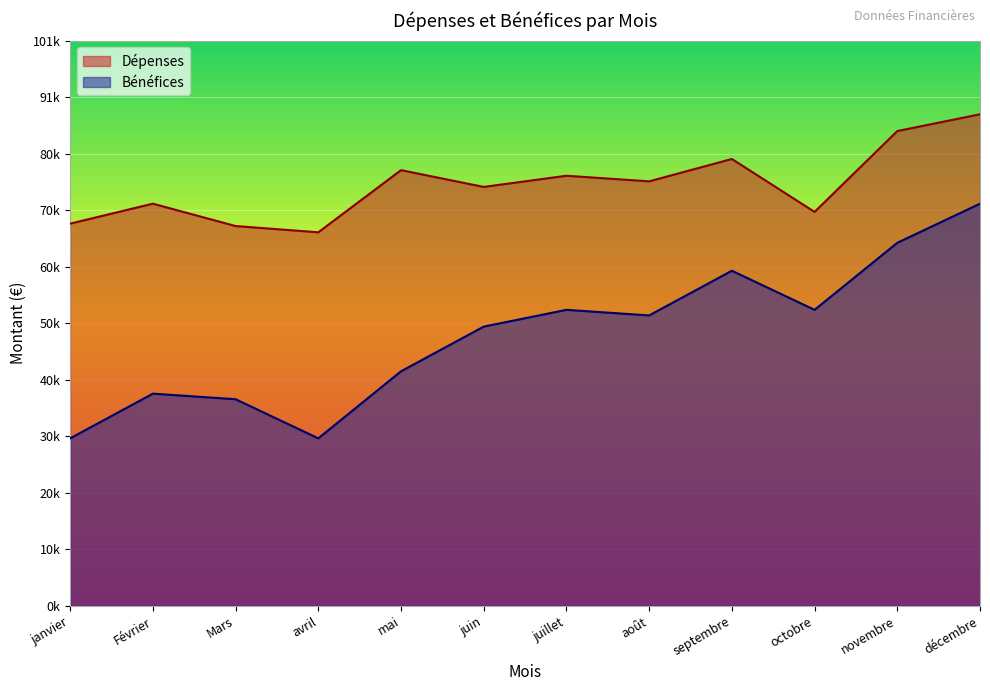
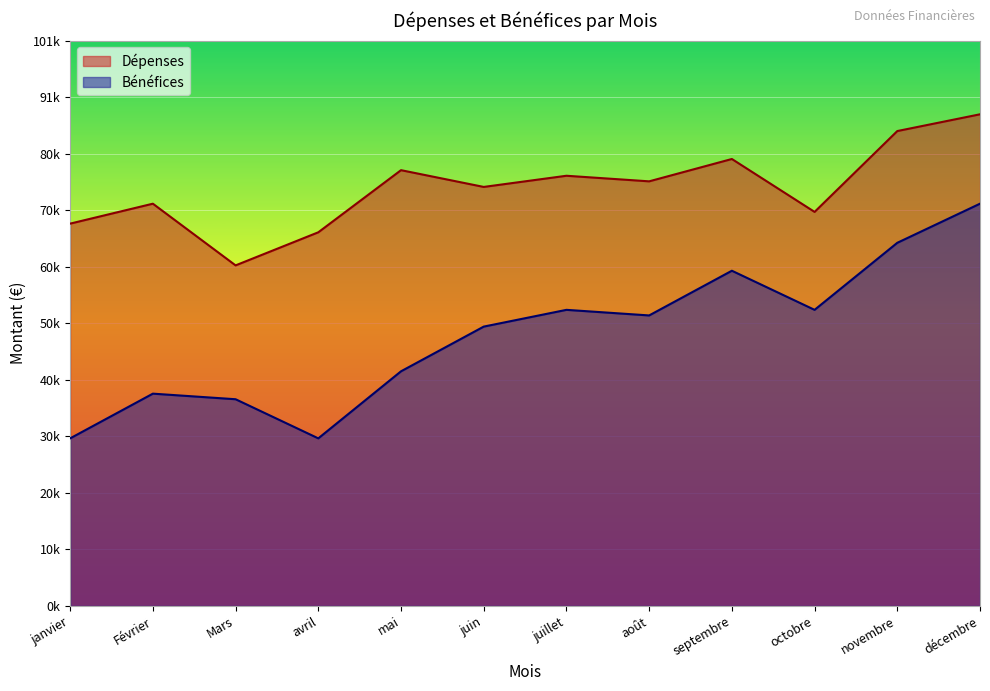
Dépenses, Mars: 68000 -> 61000
